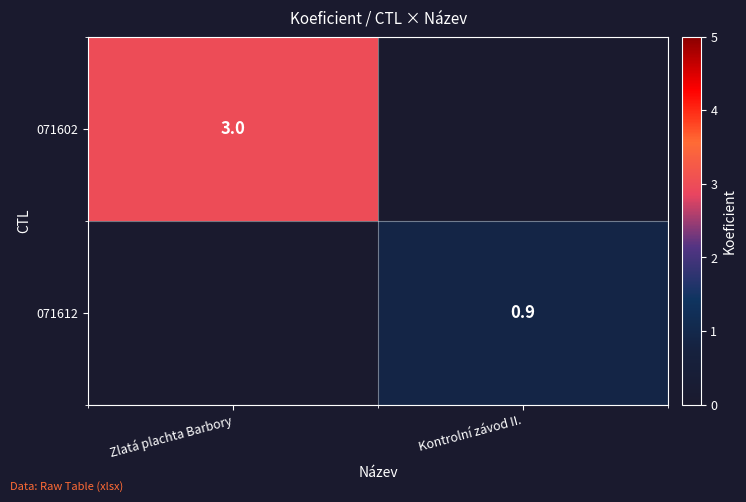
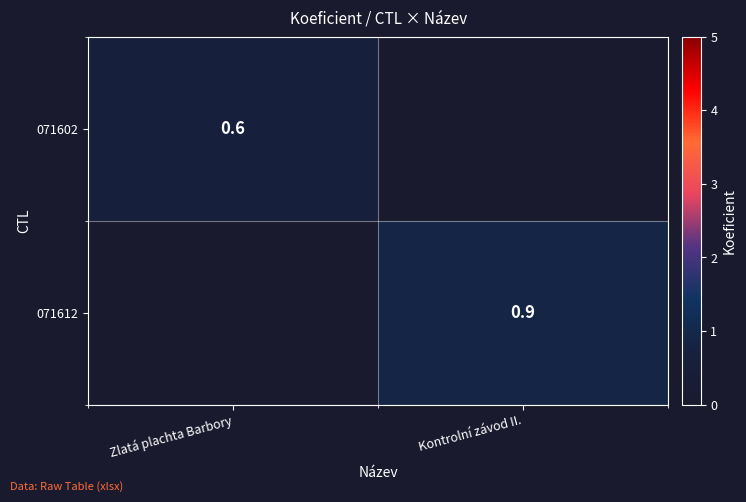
071602, Zlatá plachta Barbory: 3.0 -> 0.6
